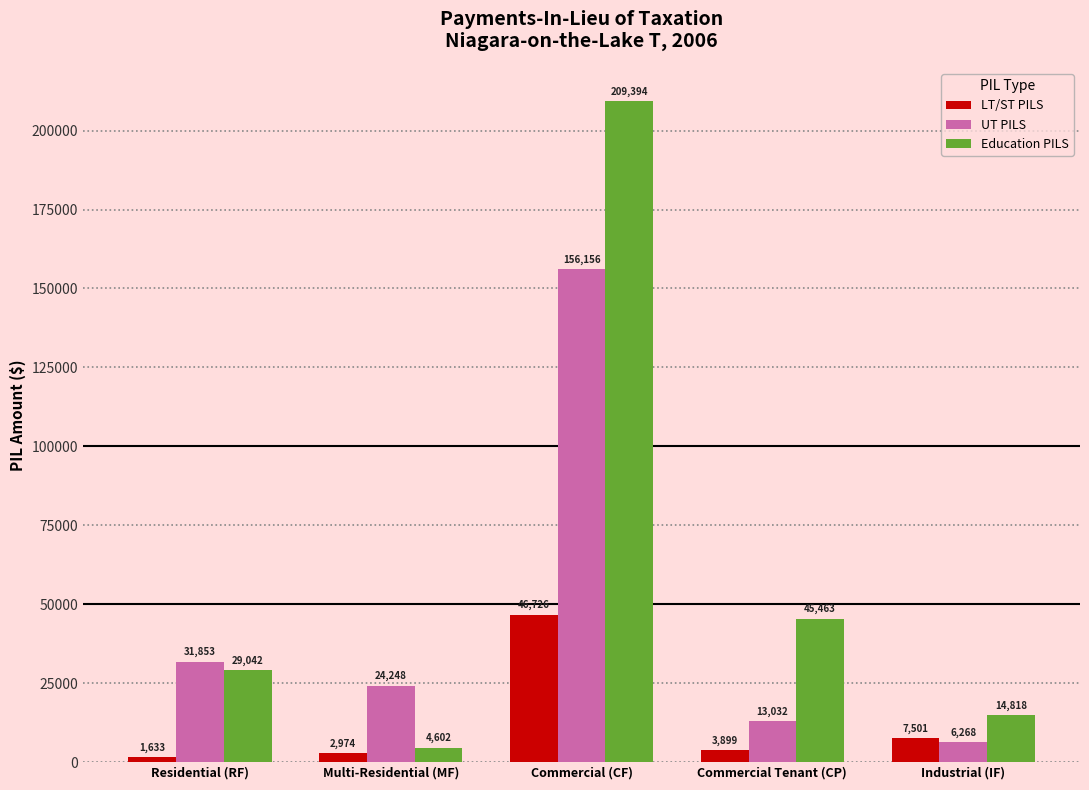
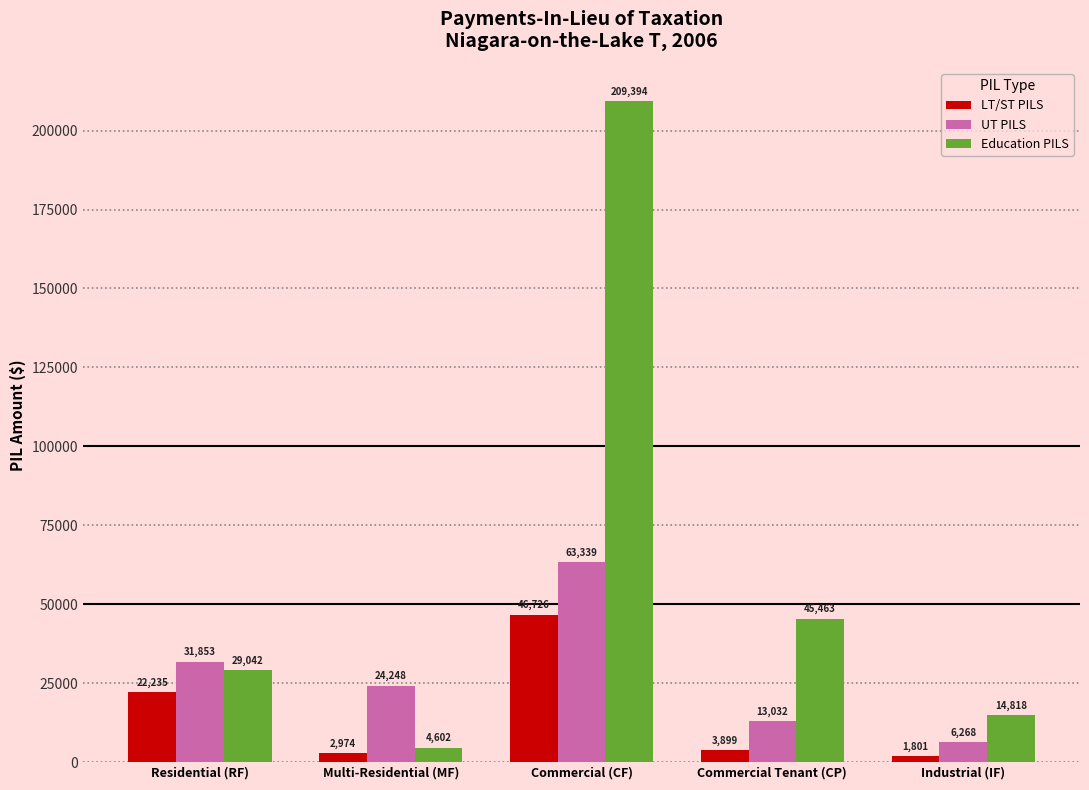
LT/ST PILS, Residential (RF): 1,633 -> 22,235
UT PILS, Commercial (CF): 156,156 -> 63,339
LT/ST PILS, Industrial (IF): 7,501 -> 1,801
